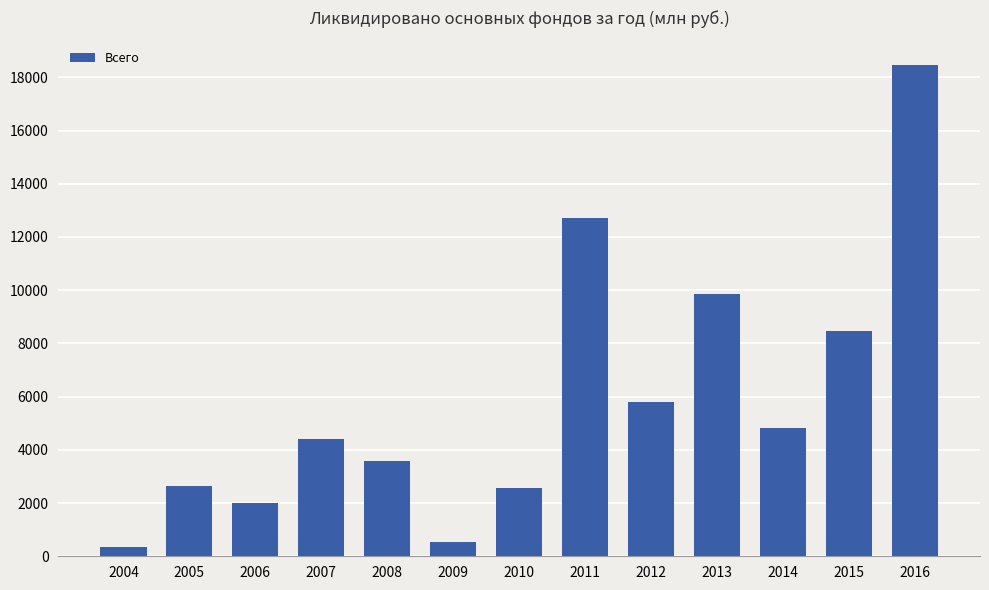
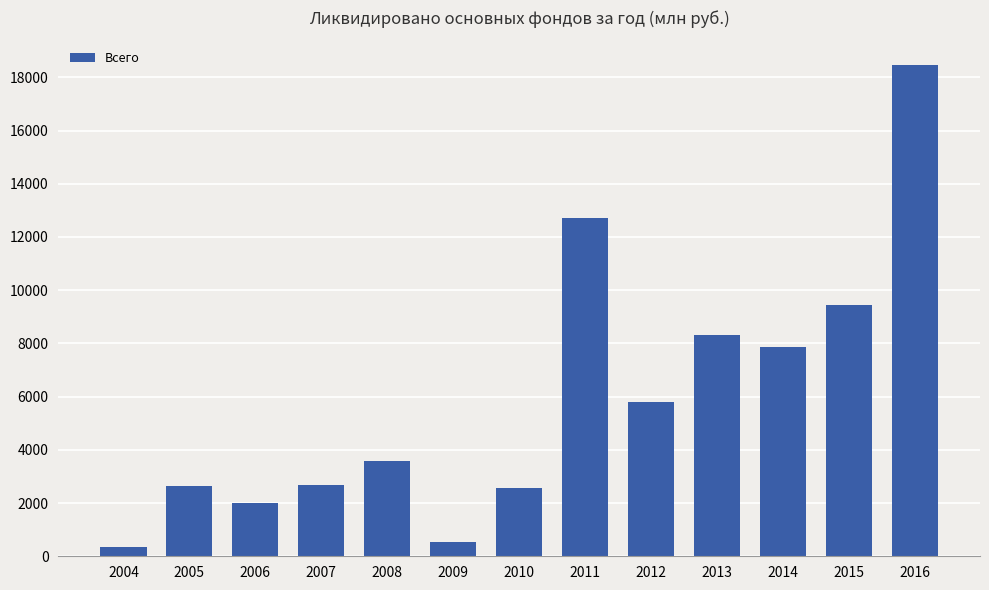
2007: 4400 -> 2700
2013: 9900 -> 8300
2014: 4800 -> 7900
2015: 8500 -> 9500
